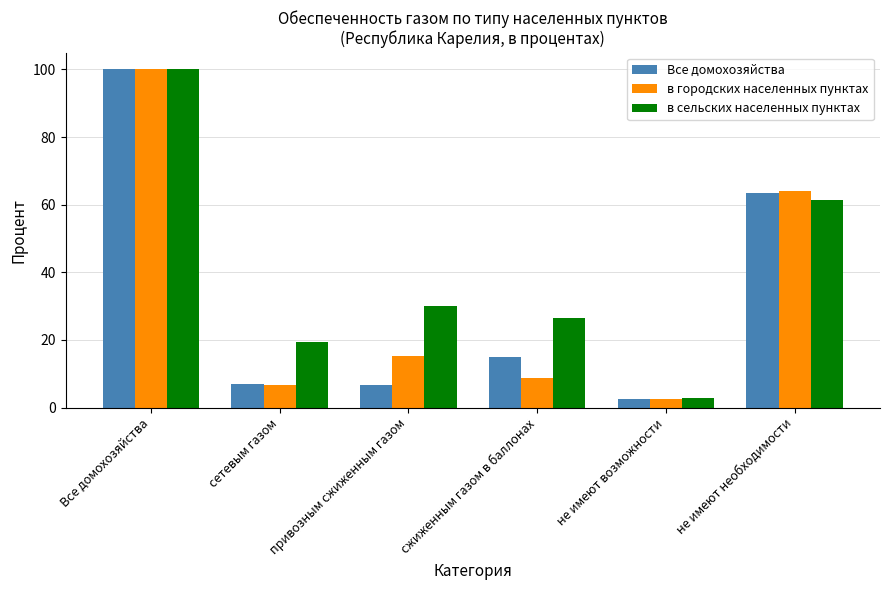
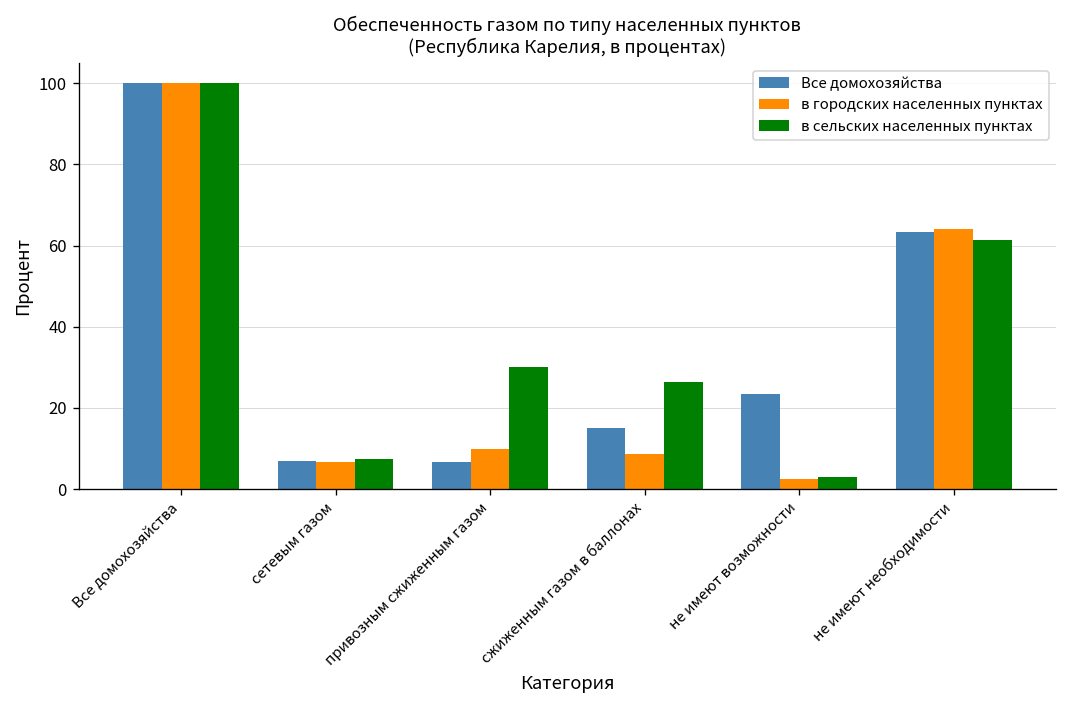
в сельских населенных пунктах, сетевым газом: 19 -> 7
в городских населенных пунктах, привозным сжиженным газом: 15 -> 10
Все домохозяйства, не имеют возможности: 3 -> 23
